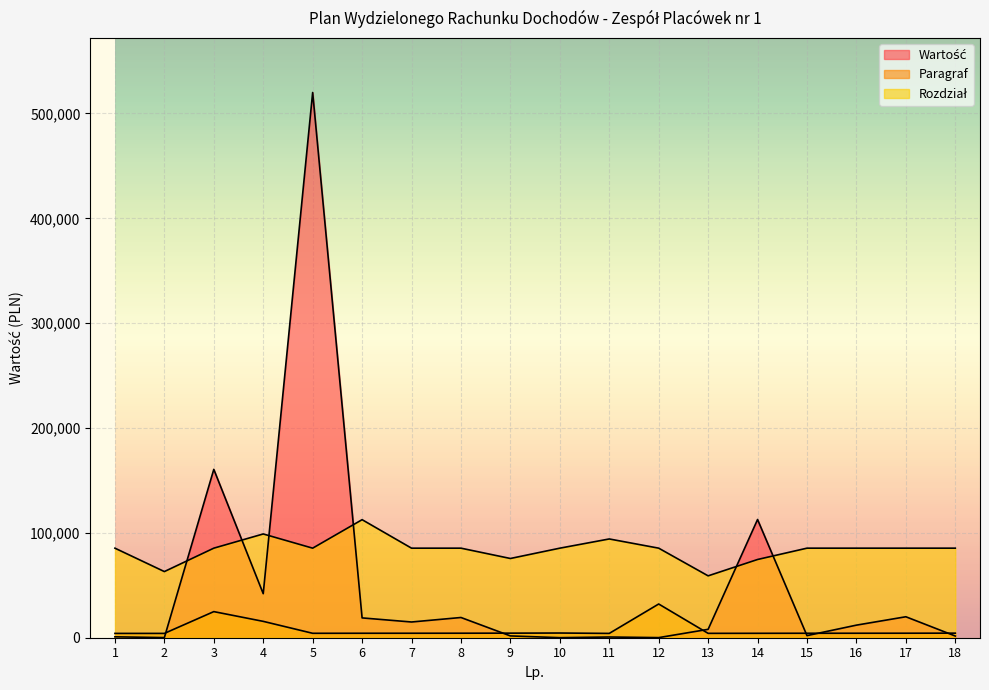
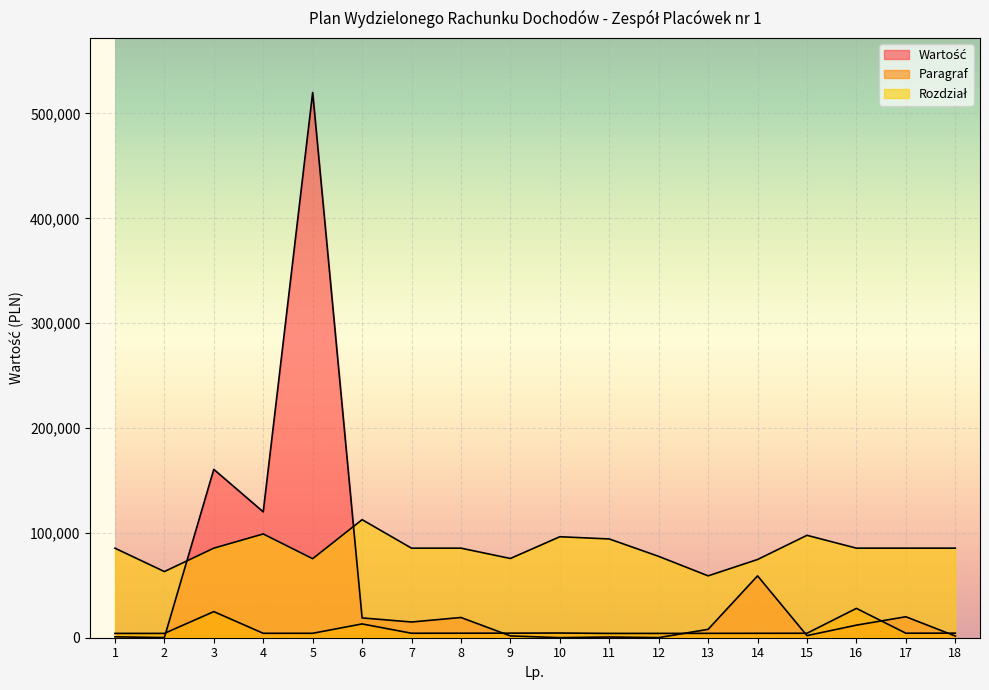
Wartość, 4: 42,000 -> 120,000
Paragraf, 4: 16,000 -> 4,000
Rozdział, 5: 85,000 -> 75,000
Paragraf, 6: 4,000 -> 13,000
Rozdział, 10: 85,000 -> 96,000
Paragraf, 12: 32,000 -> 4,000
Rozdział, 12: 85,000 -> 78,000
Wartość, 14: 113,000 -> 59,000
Rozdział, 15: 85,000 -> 98,000
Paragraf, 16: 4,000 -> 28,000
